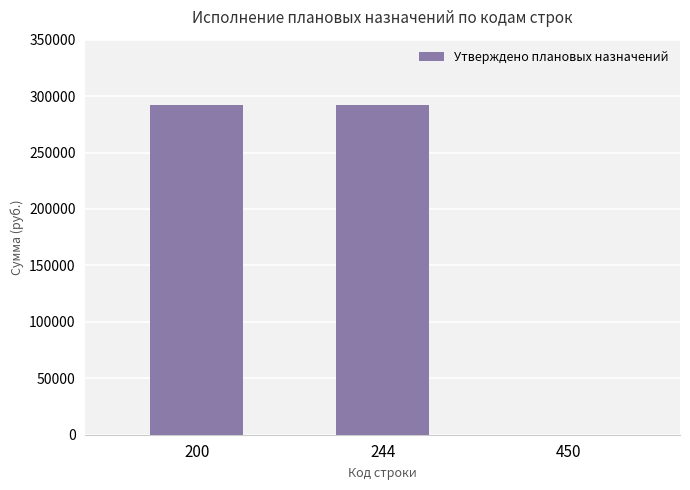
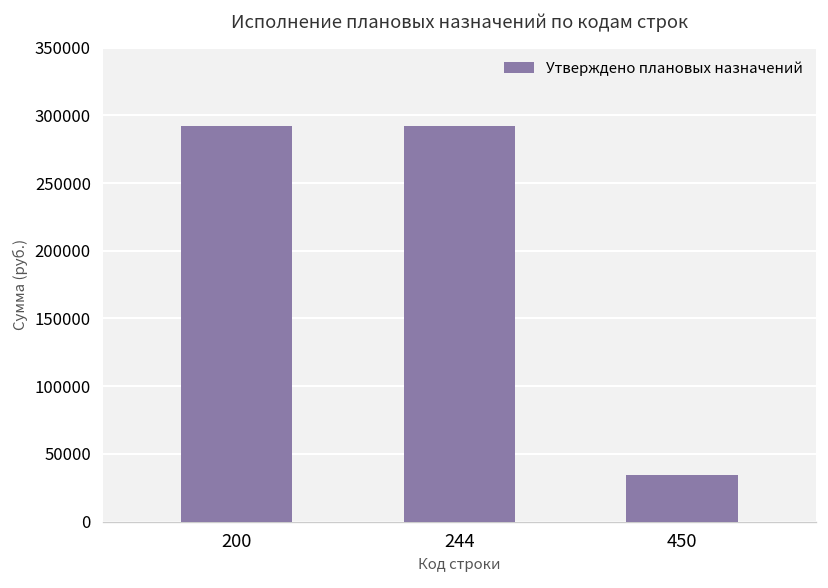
450: 0 -> 34000
